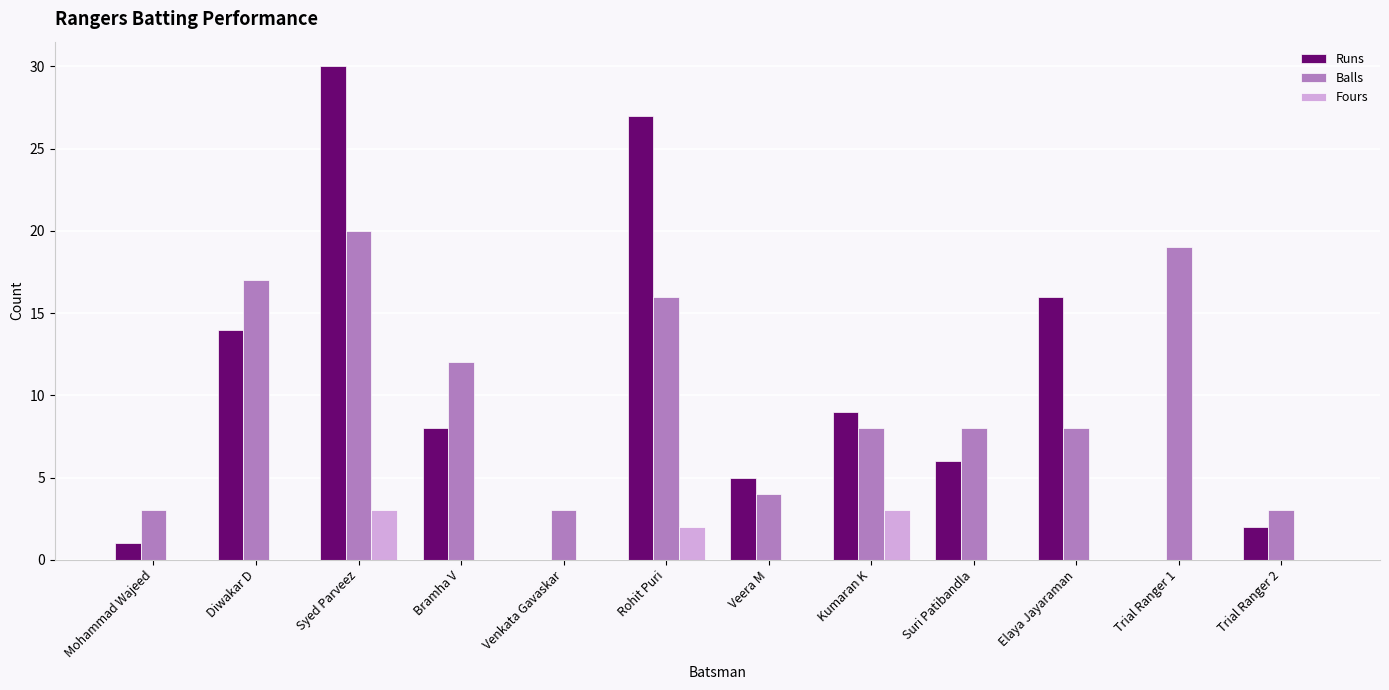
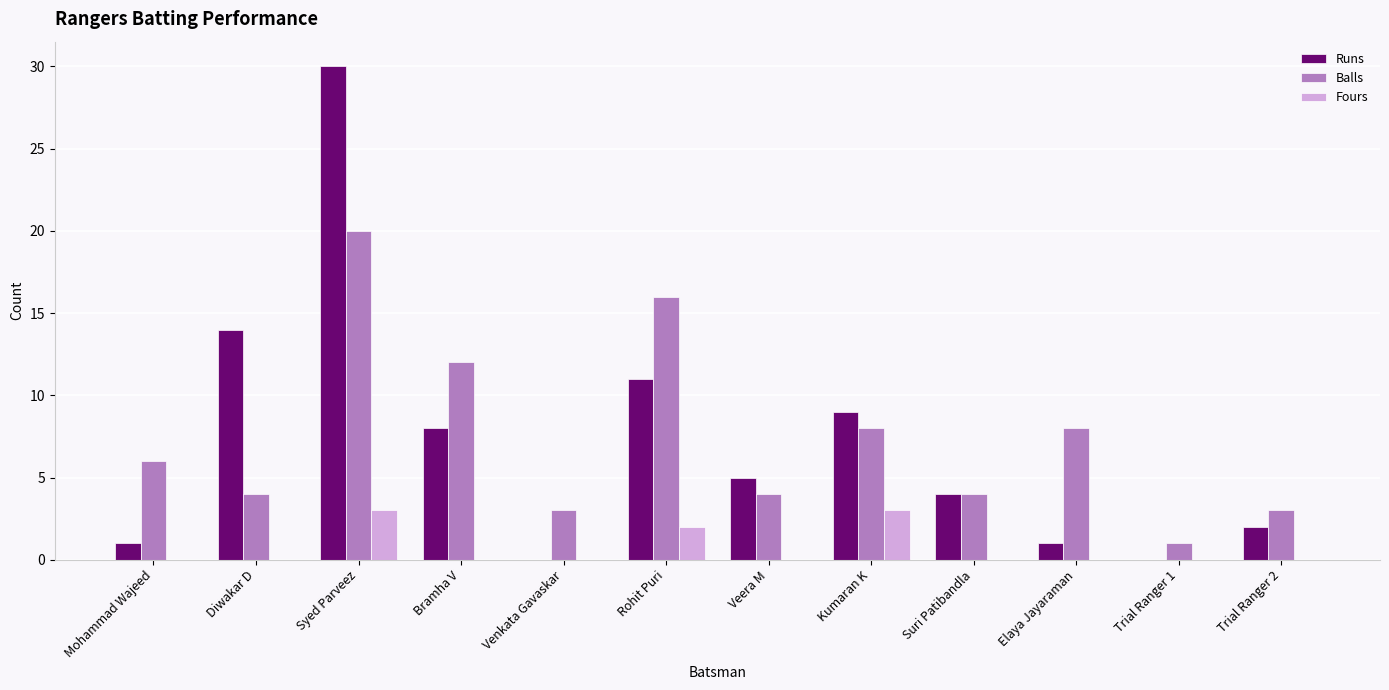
Balls, Mohammad Wajeed: 3 -> 6
Balls, Diwakar D: 17 -> 4
Runs, Rohit Puri: 27 -> 11
Runs, Suri Patibandla: 6 -> 4
Balls, Suri Patibandla: 8 -> 4
Runs, Elaya Jayaraman: 16 -> 1
Balls, Trial Ranger 1: 19 -> 1
